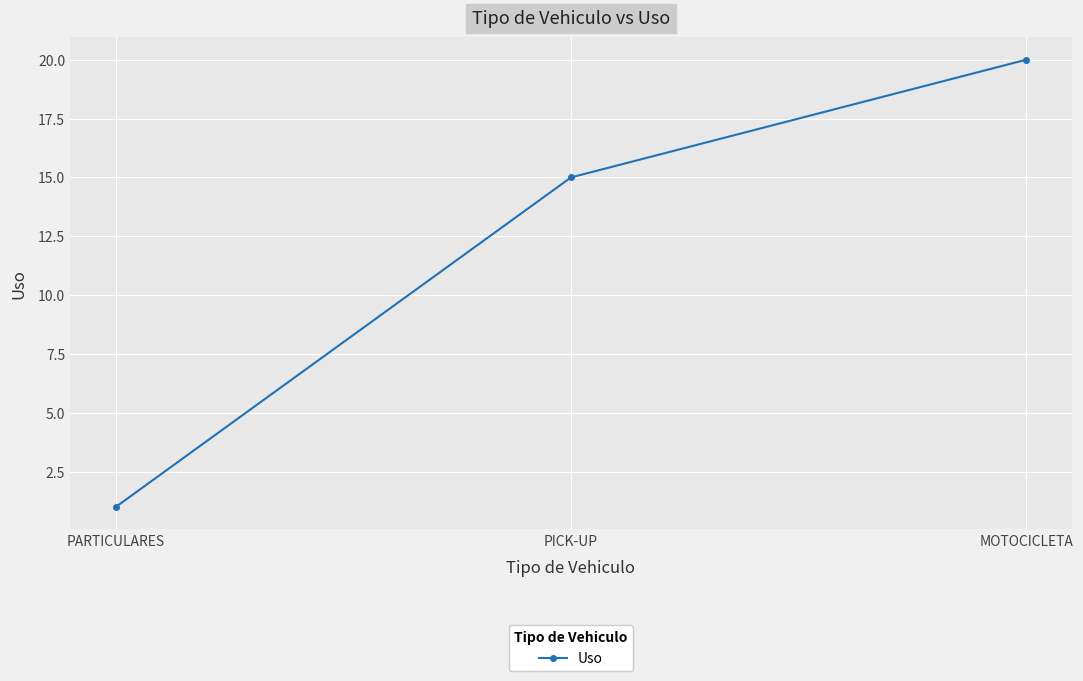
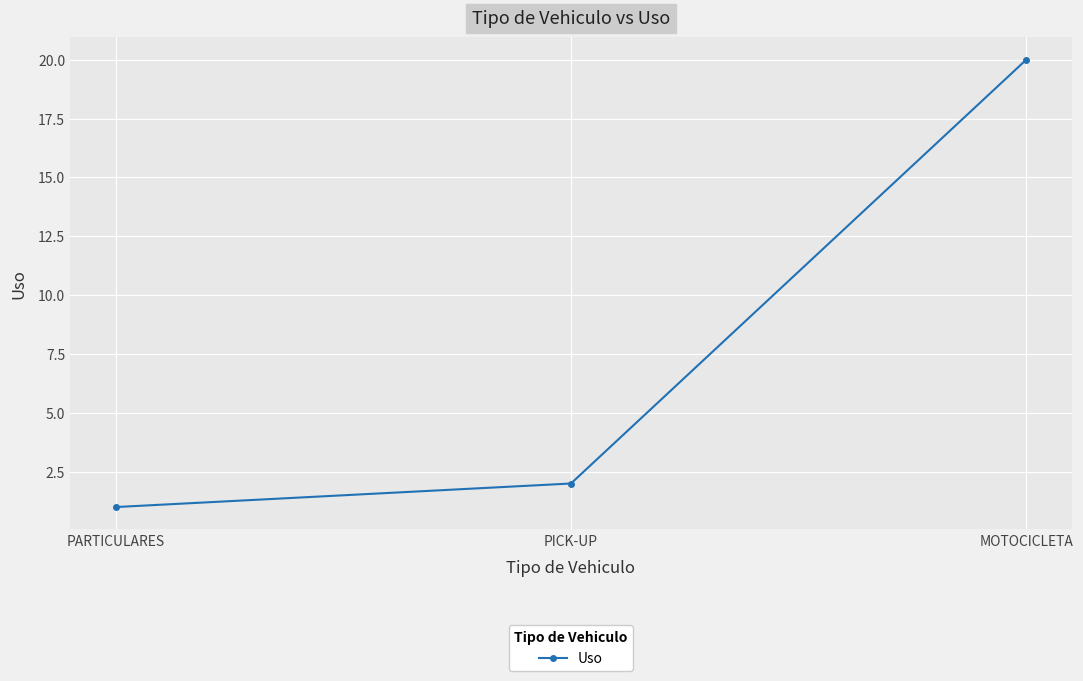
PICK-UP: 15 -> 2
